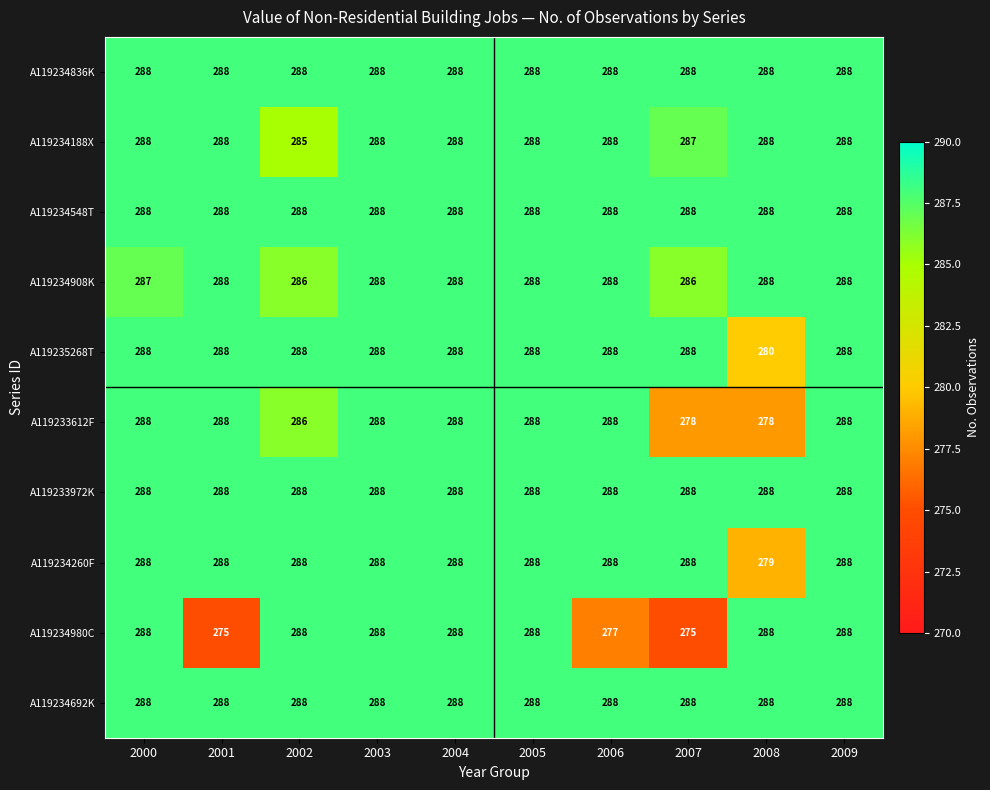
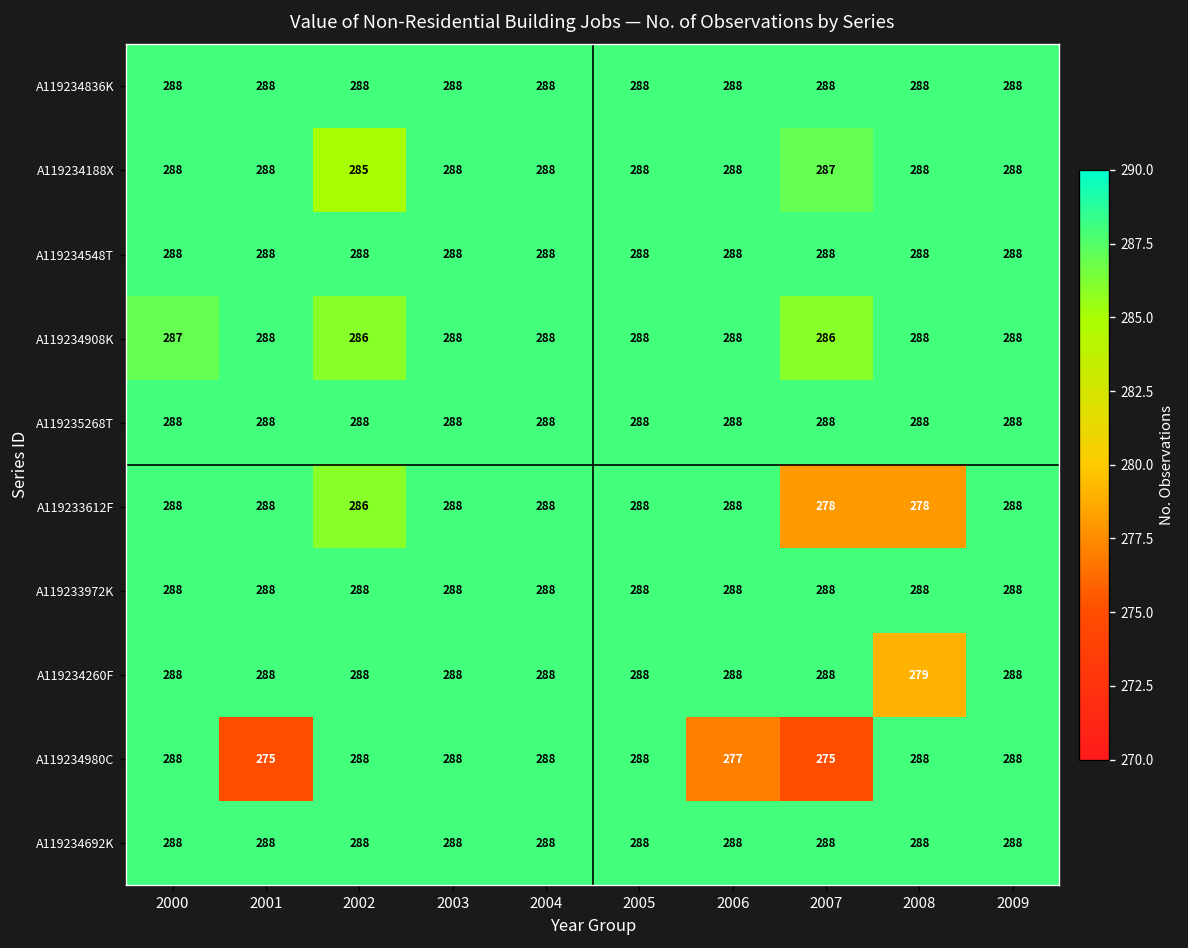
A119235268T, 2008: 280 -> 288
